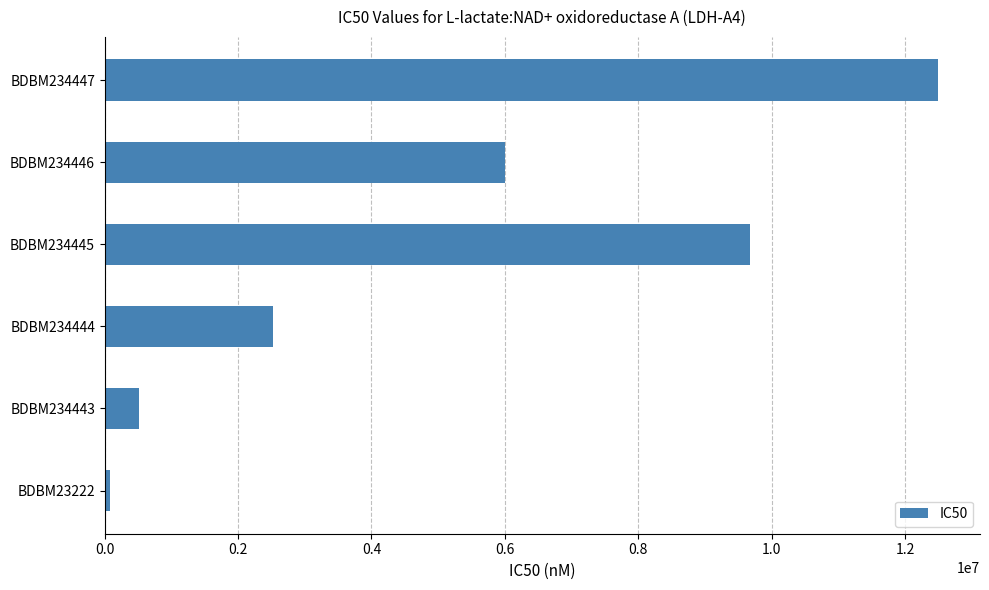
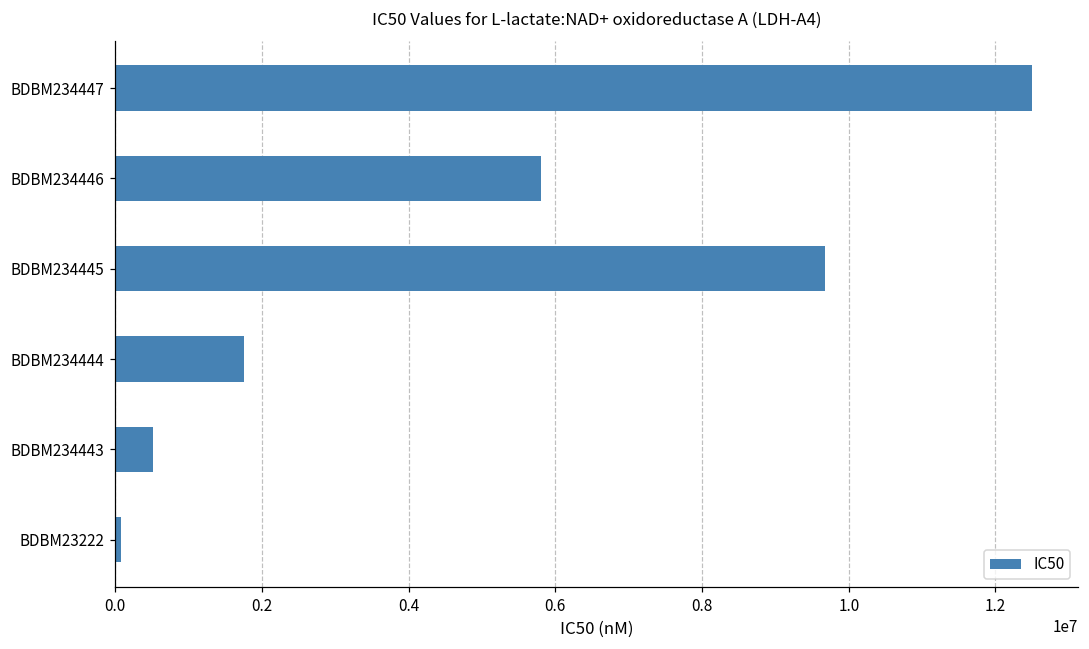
BDBM234446: 6000000 -> 5800000
BDBM234444: 2500000 -> 1800000
